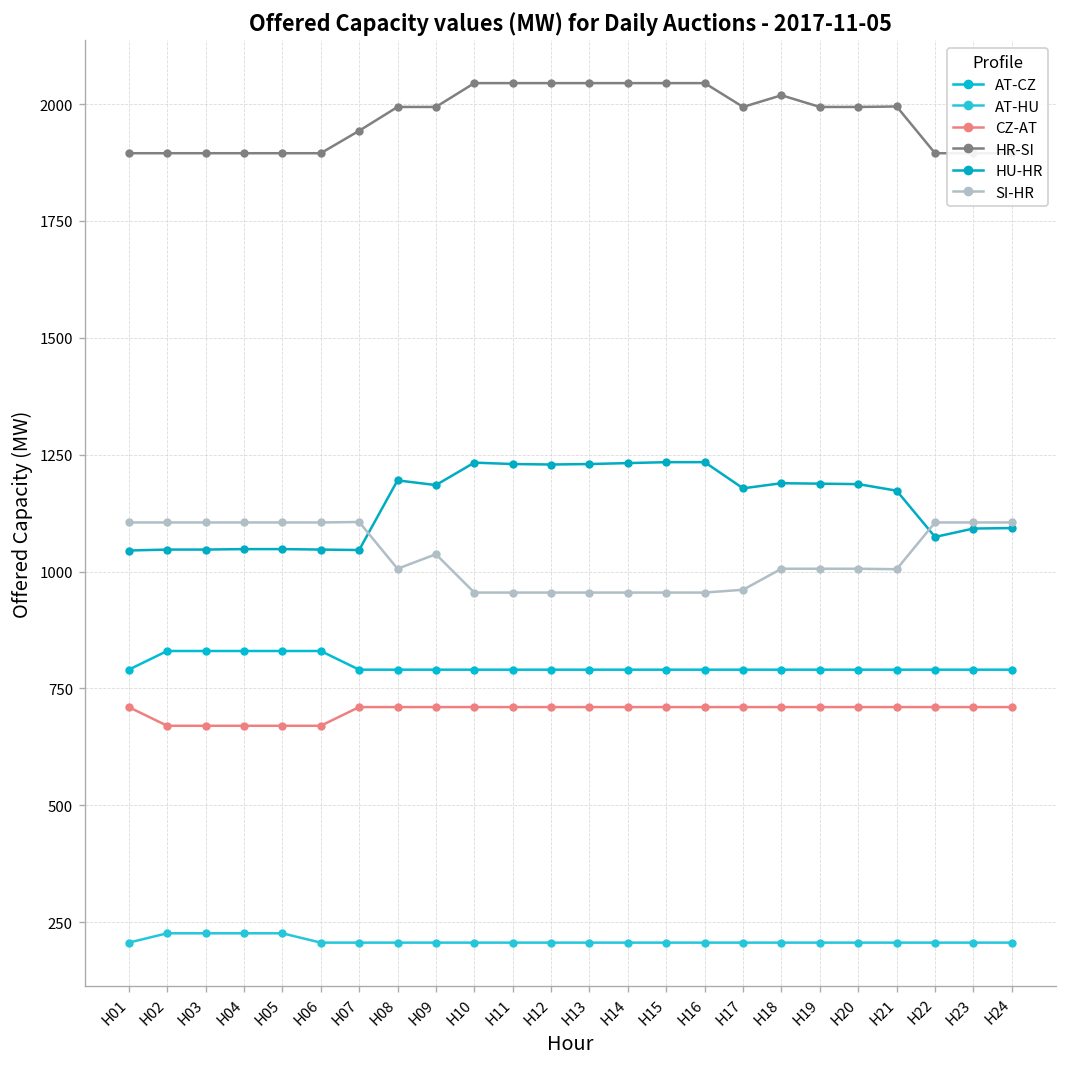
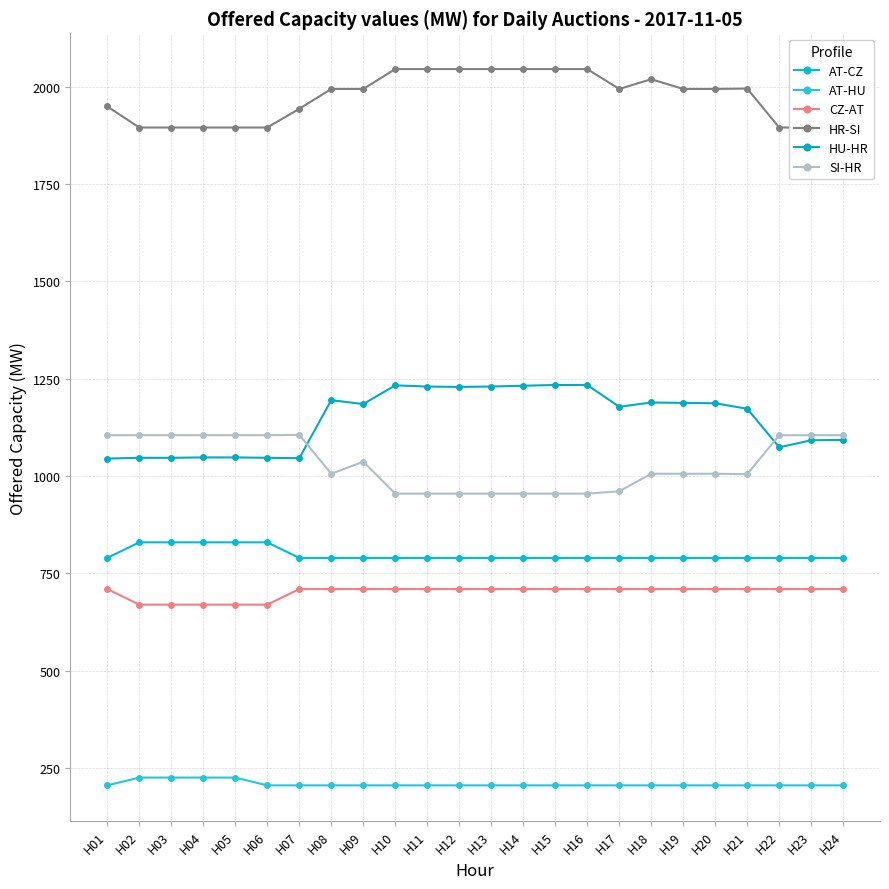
HR-SI, H01: 1900 -> 1950
